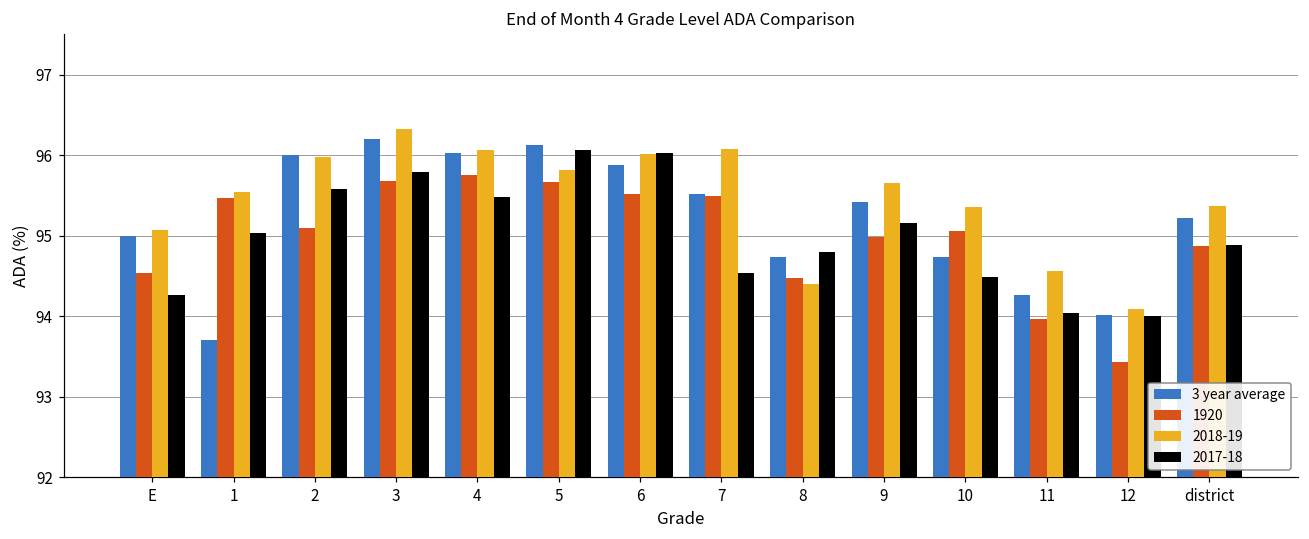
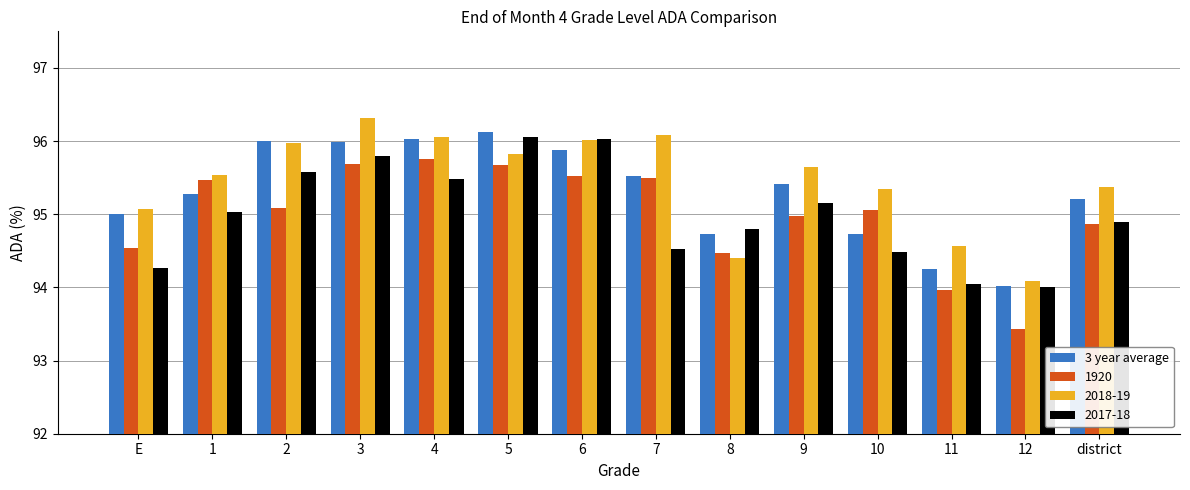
3 year average, 1: 93.7 -> 95.3
3 year average, 3: 96.2 -> 96.0
